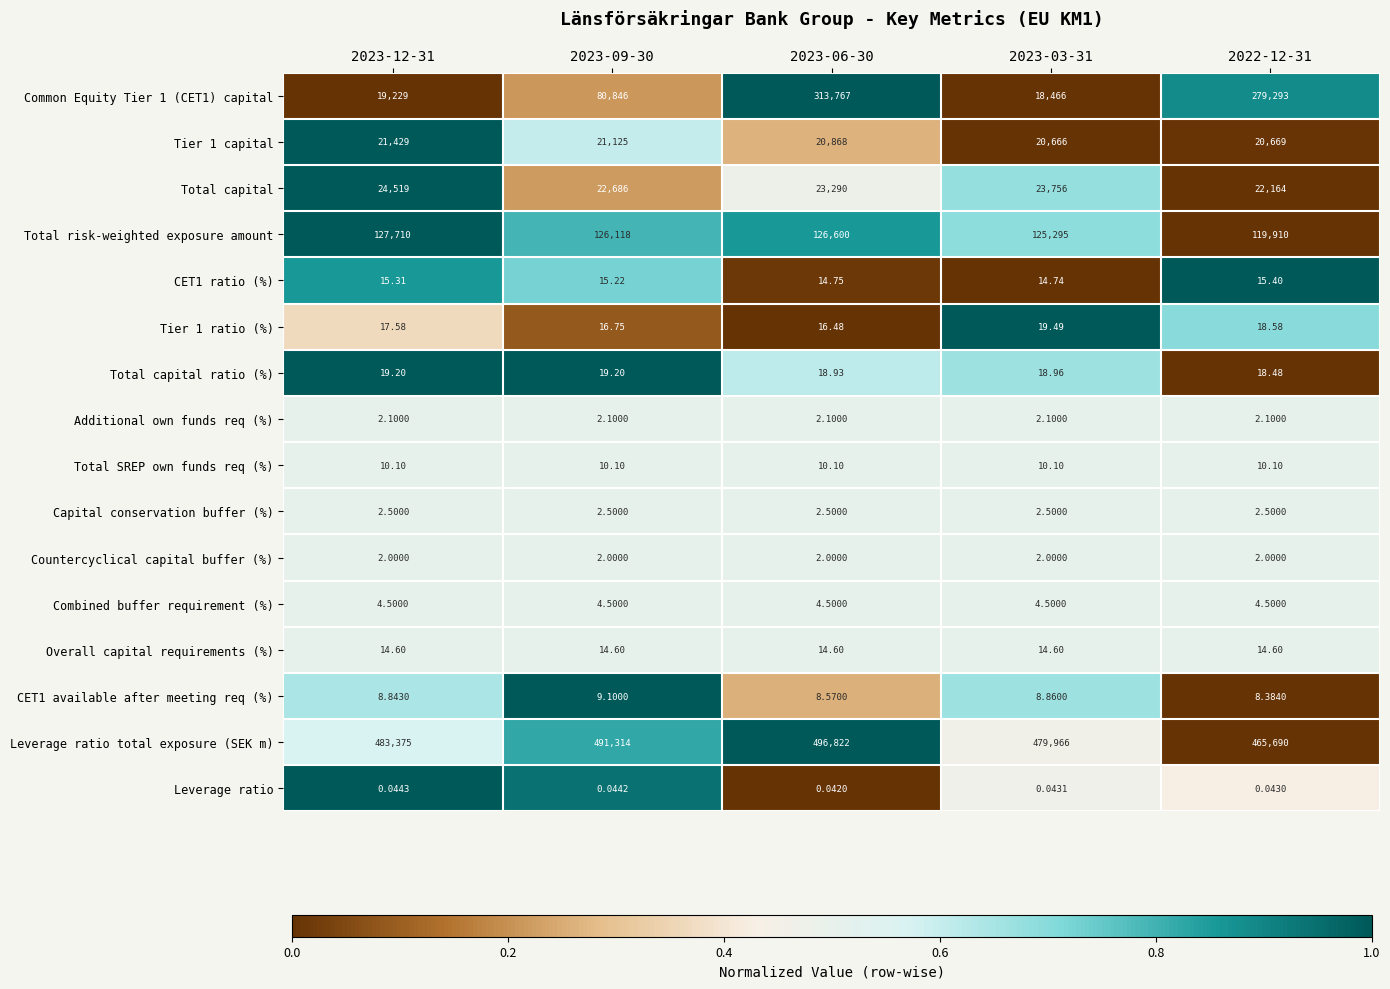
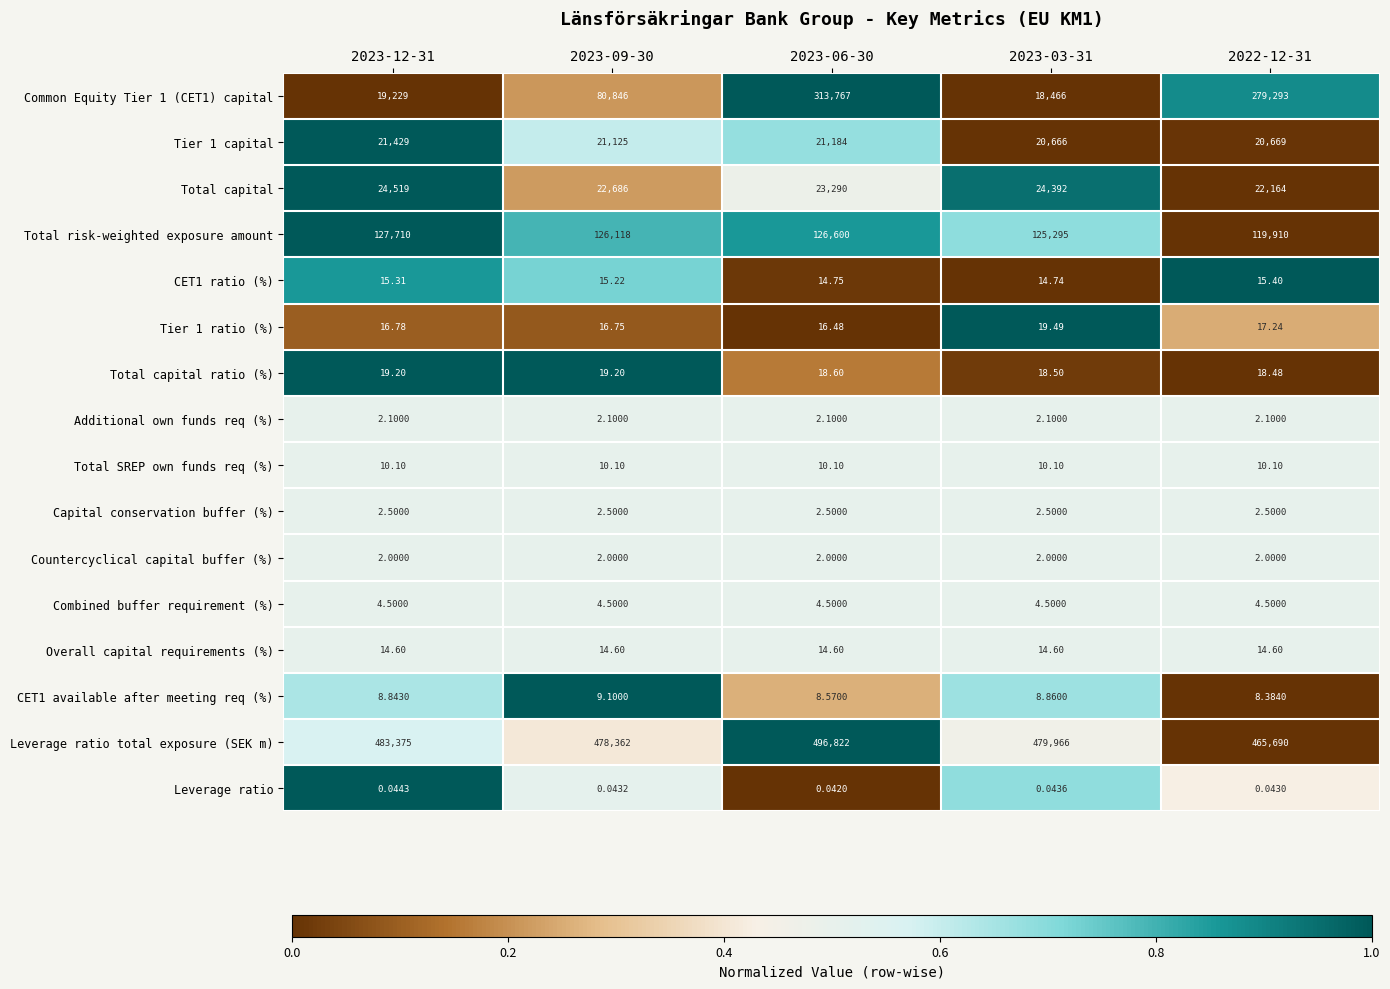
Tier 1 capital, 2023-06-30: 20,868 -> 21,184
Total capital, 2023-03-31: 23,756 -> 24,392
Tier 1 ratio (%), 2023-12-31: 17.58 -> 16.78
Tier 1 ratio (%), 2022-12-31: 18.58 -> 17.24
Total capital ratio (%), 2023-06-30: 18.93 -> 18.60
Total capital ratio (%), 2023-03-31: 18.96 -> 18.50
Leverage ratio total exposure (SEK m), 2023-09-30: 491,314 -> 478,362
Leverage ratio, 2023-09-30: 0.0442 -> 0.0432
Leverage ratio, 2023-03-31: 0.0431 -> 0.0436
